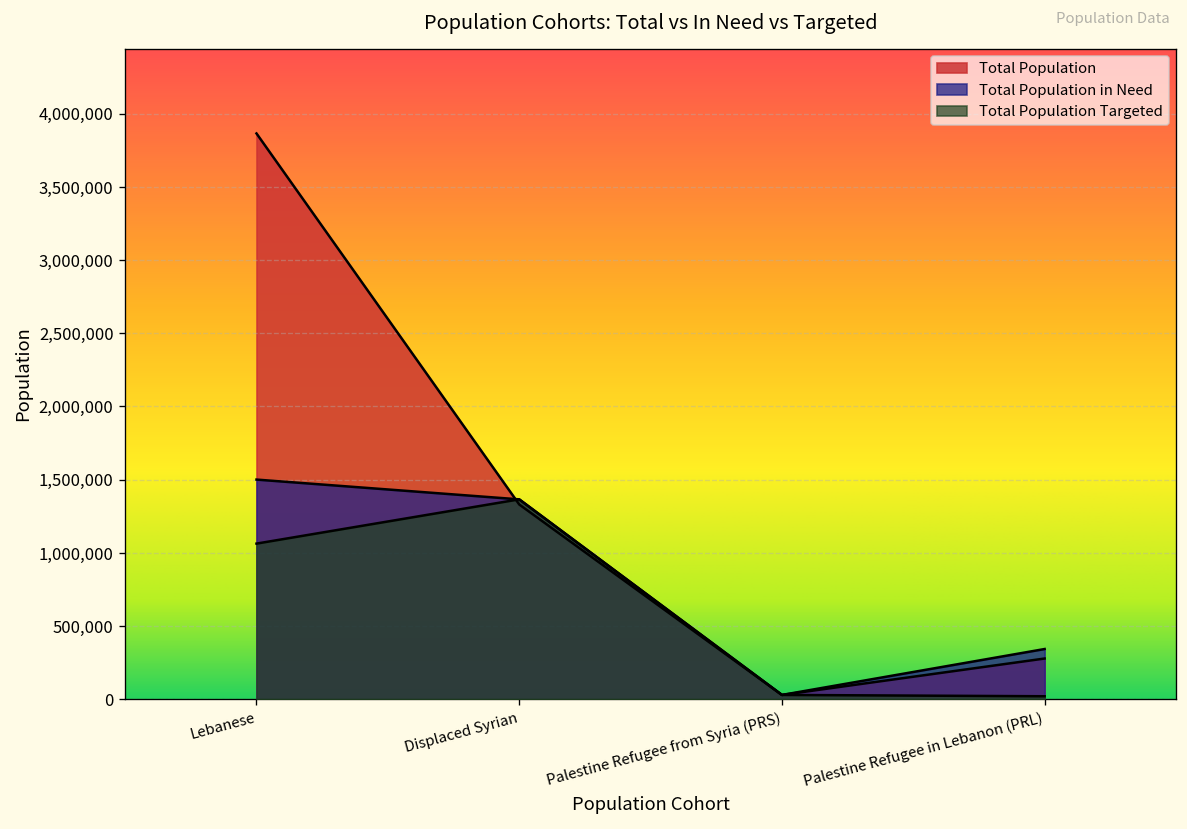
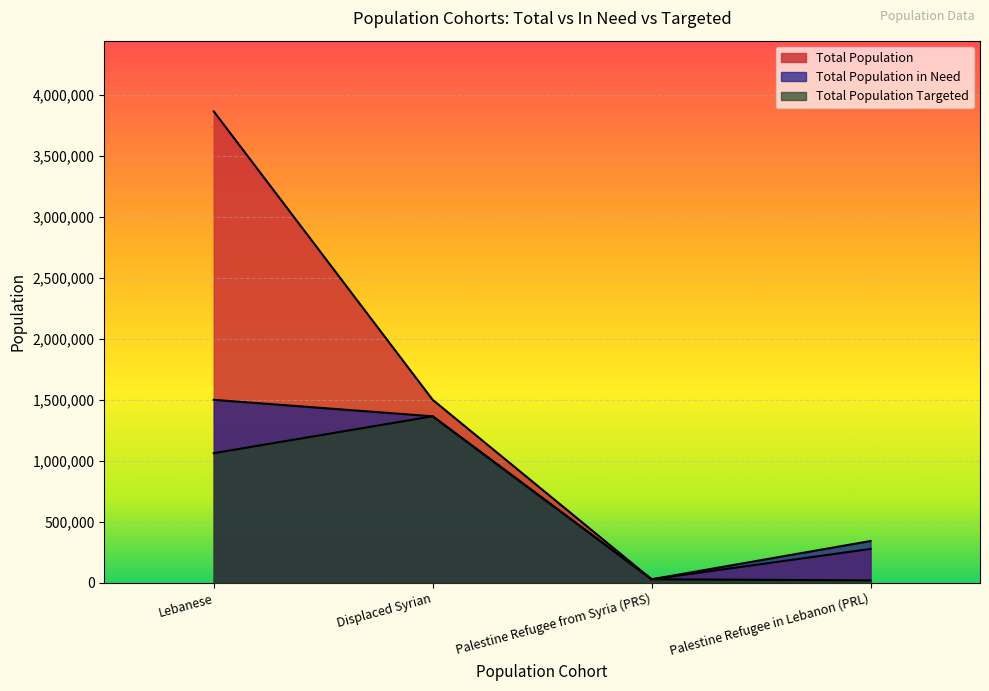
Total Population, Displaced Syrian: 1,330,000 -> 1,500,000
